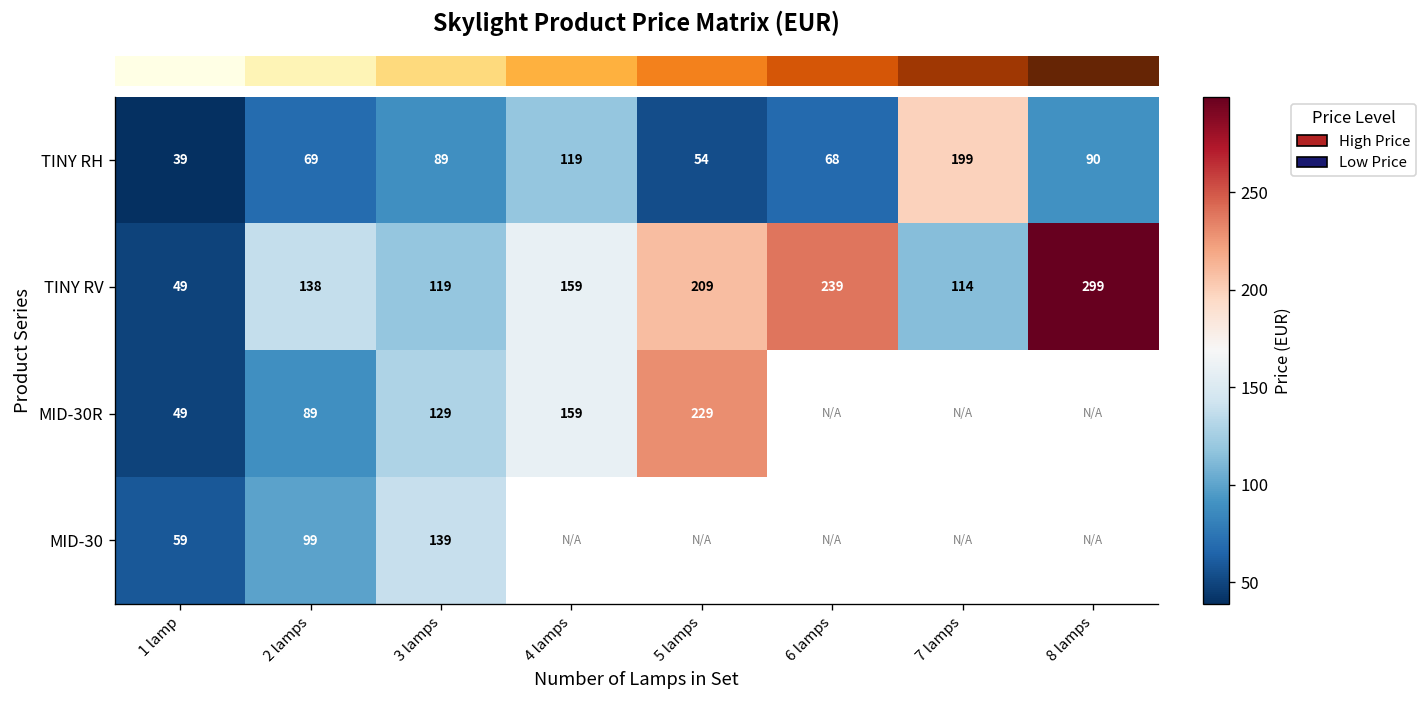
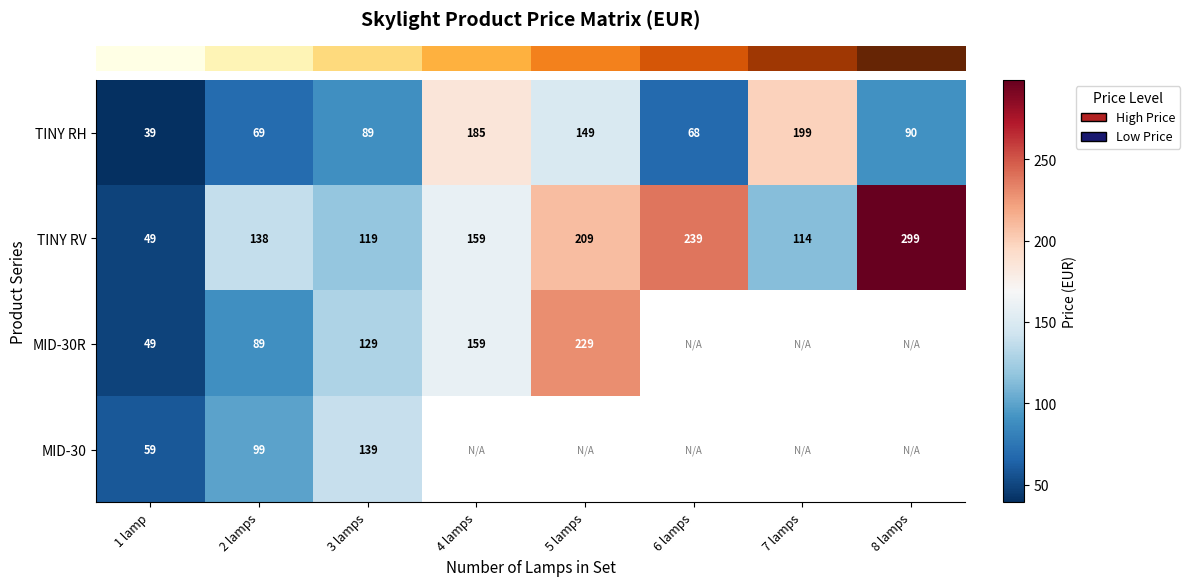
TINY RH, 4 lamps: 119 -> 185
TINY RH, 5 lamps: 54 -> 149
